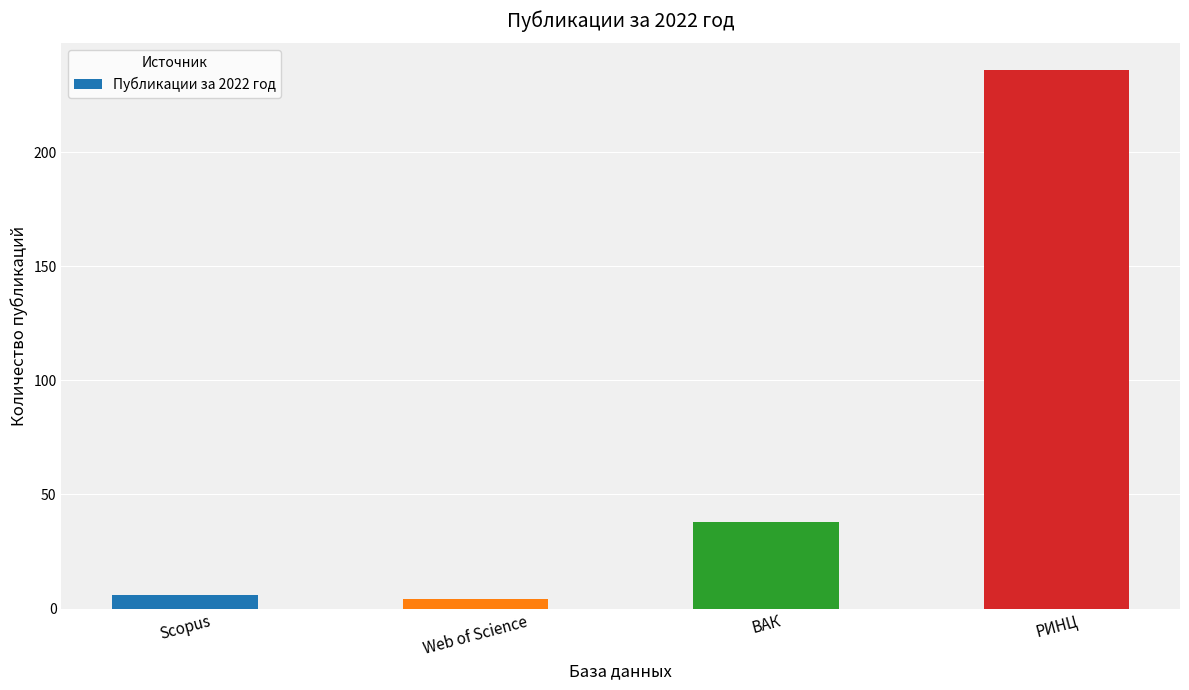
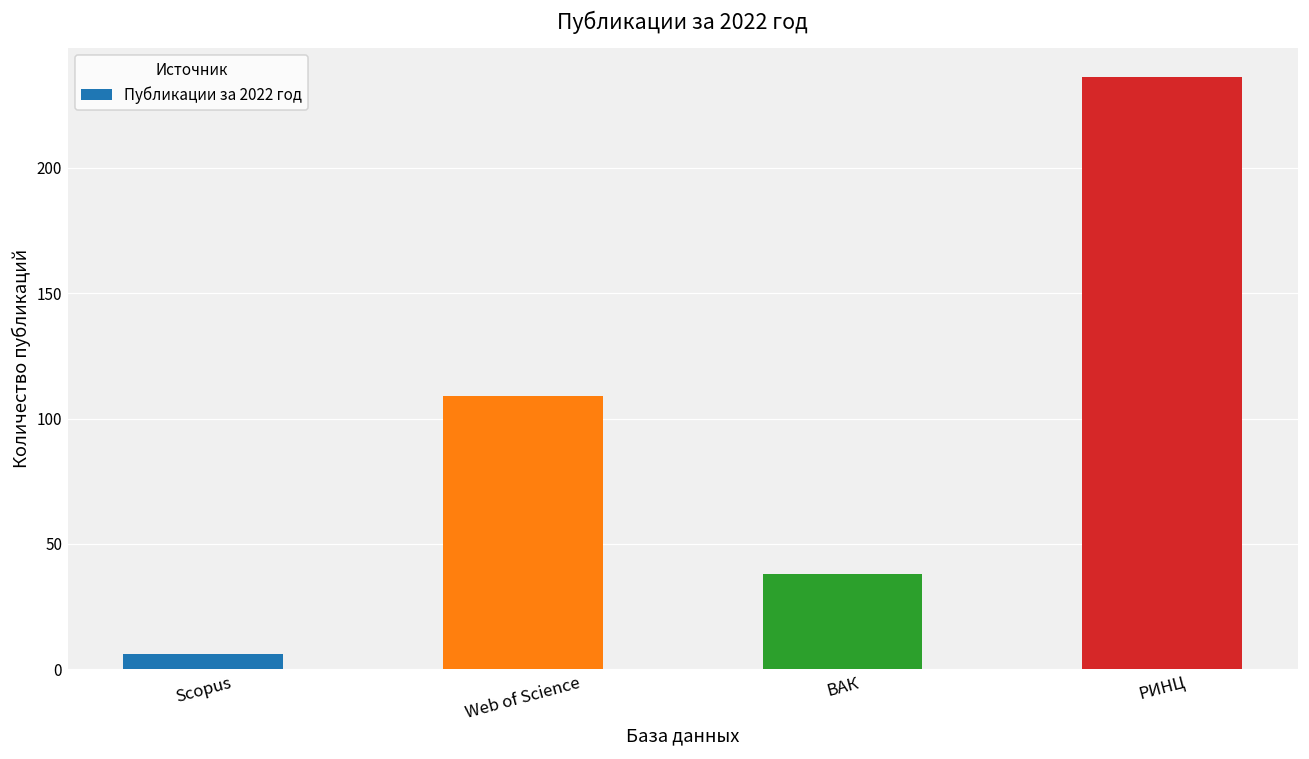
Web of Science: 4 -> 109
